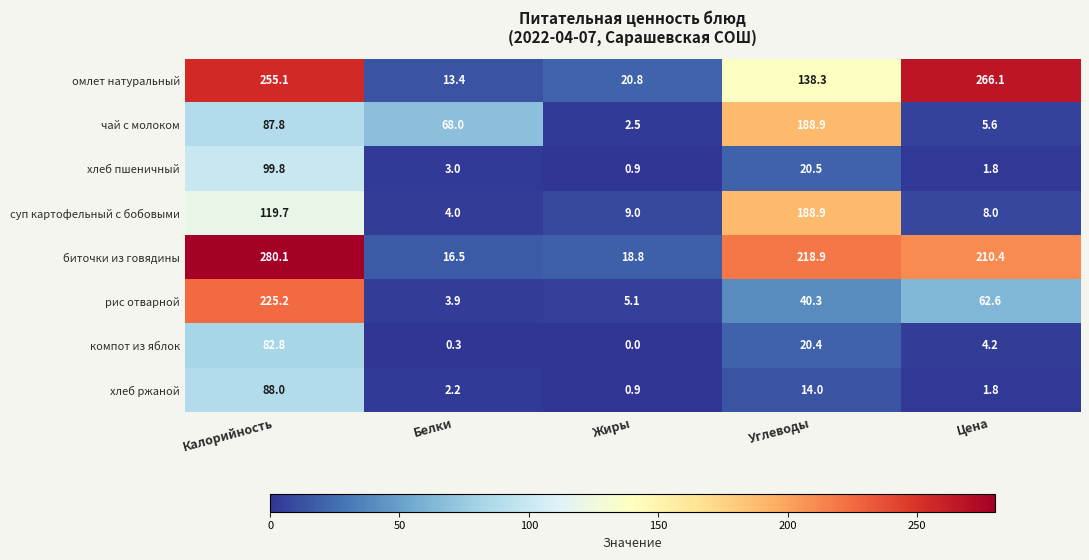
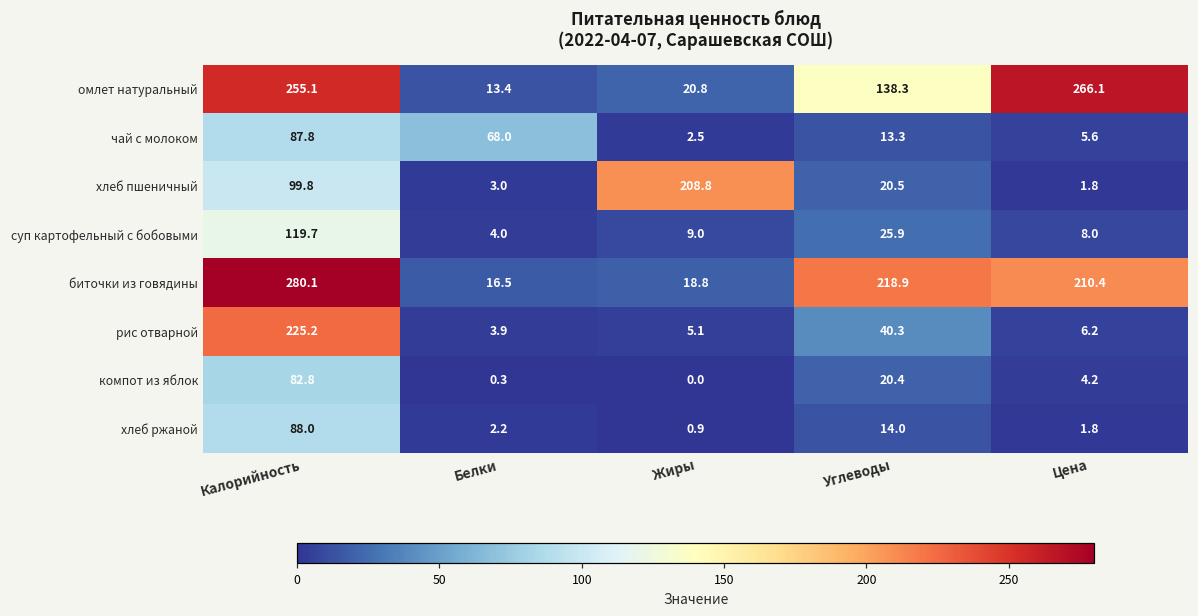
чай с молоком, Углеводы: 188.9 -> 13.3
хлеб пшеничный, Жиры: 0.9 -> 208.8
суп картофельный с бобовыми, Углеводы: 188.9 -> 25.9
рис отварной, Цена: 62.6 -> 6.2
